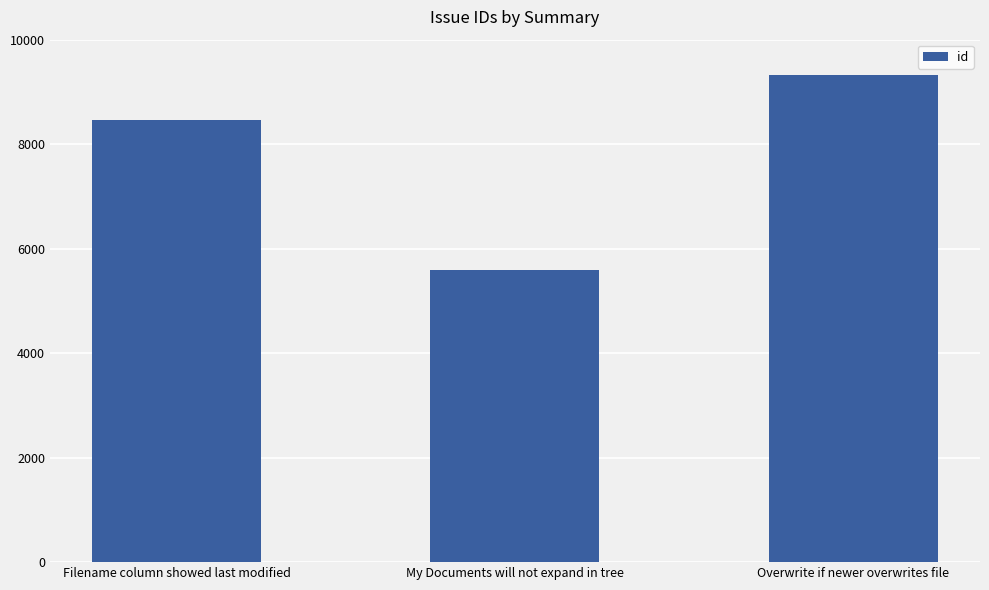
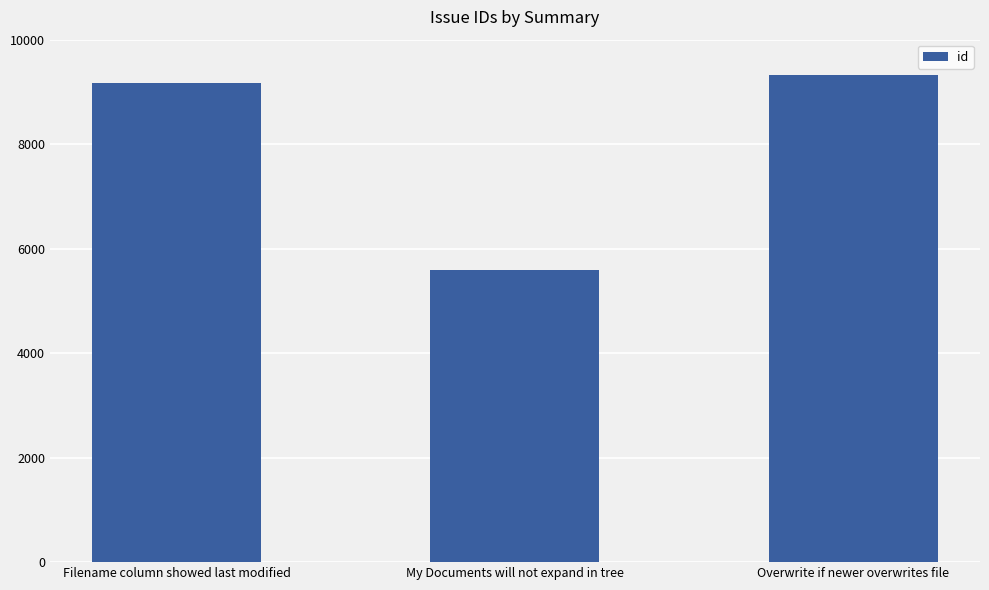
Filename column showed last modified: 8500 -> 9200
